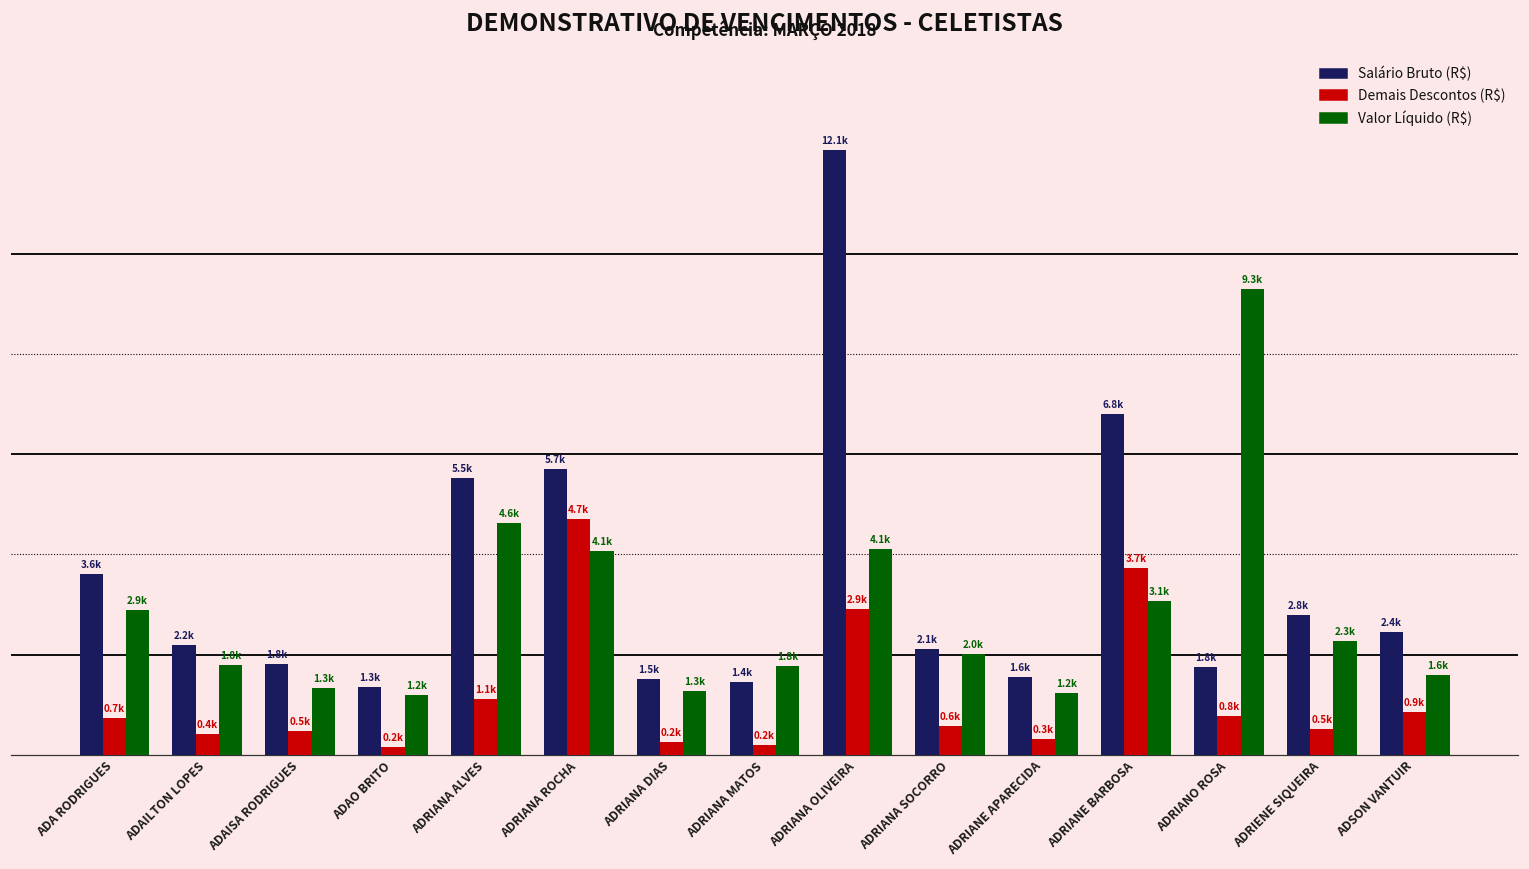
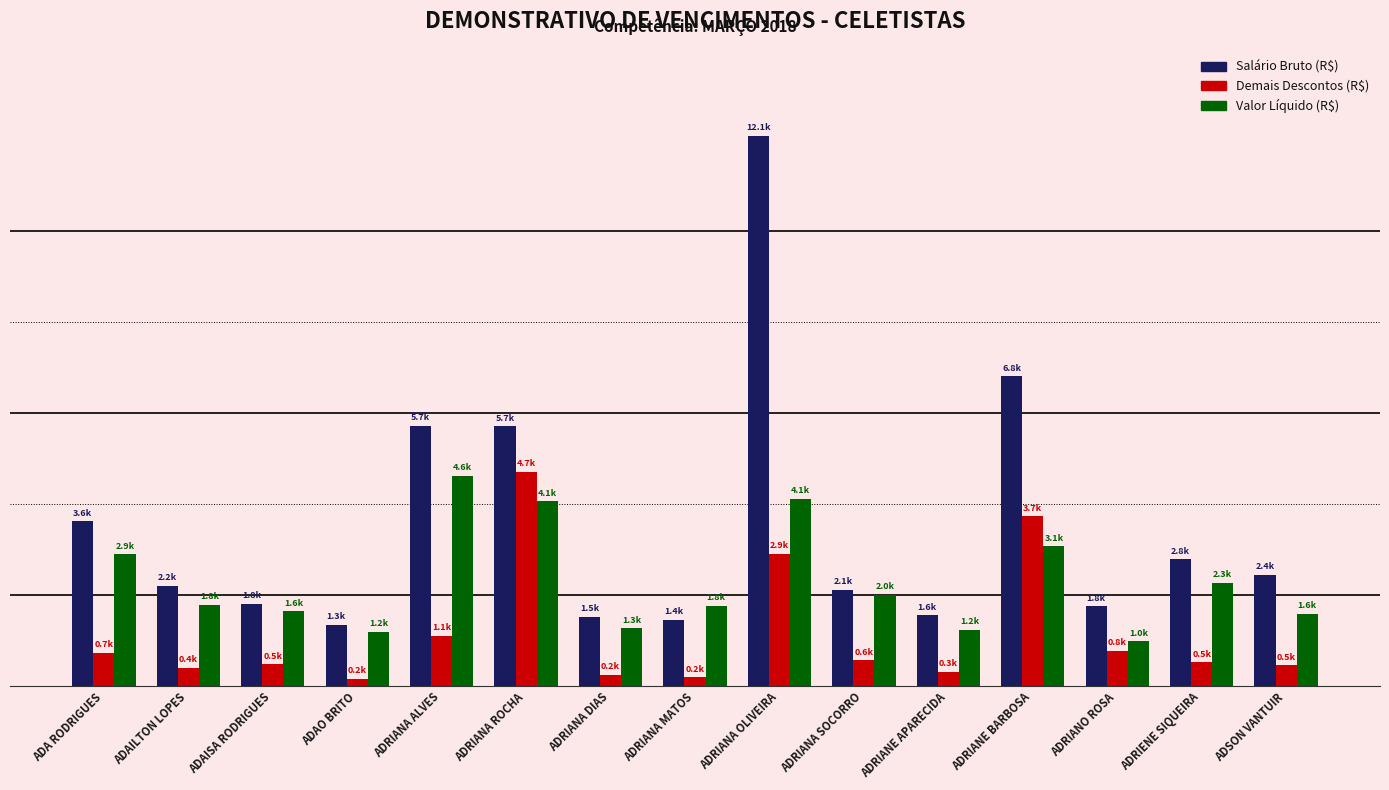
Valor Líquido (R$), ADAISA RODRIGUES: 1.3k -> 1.6k
Salário Bruto (R$), ADRIANA ALVES: 5.5k -> 5.7k
Valor Líquido (R$), ADRIANO ROSA: 9.3k -> 1.0k
Demais Descontos (R$), ADSON VANTUIR: 0.9k -> 0.5k
